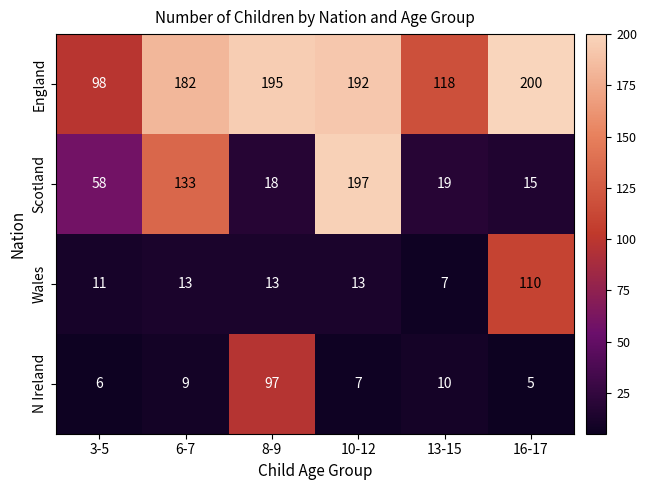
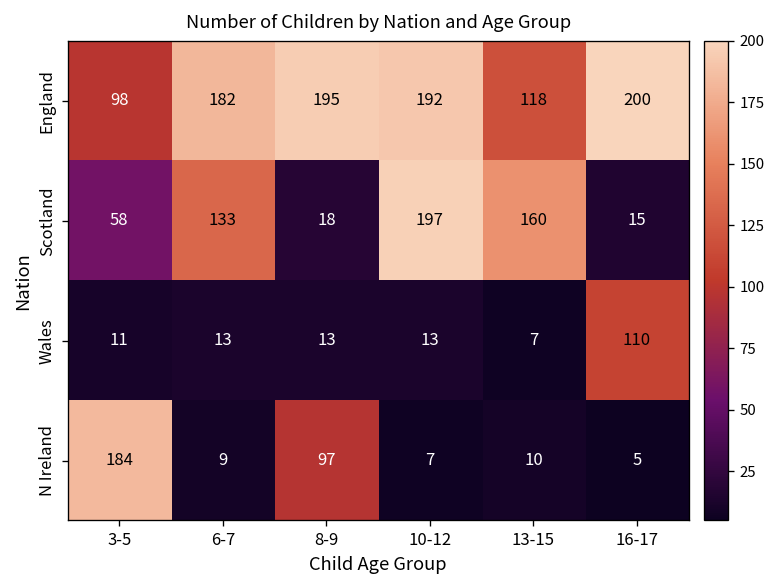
Scotland, 13-15: 19 -> 160
N Ireland, 3-5: 6 -> 184
